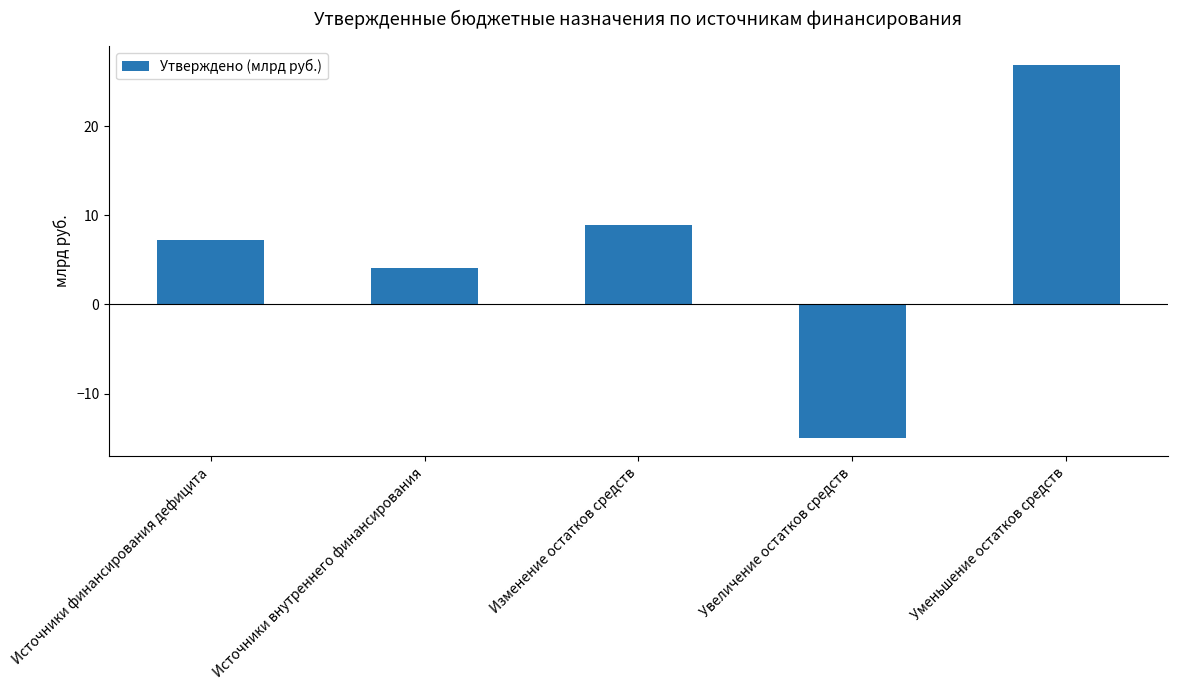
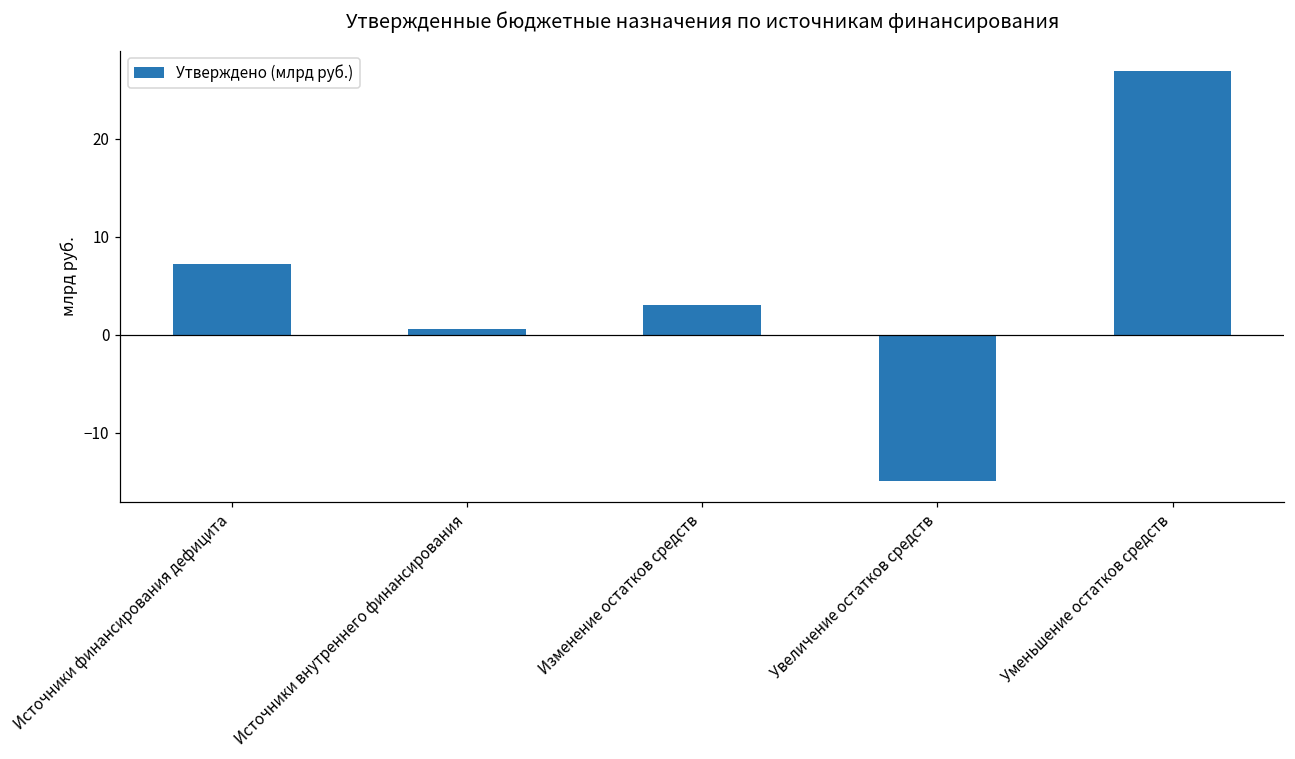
Источники внутреннего финансирования: 4 -> 1
Изменение остатков средств: 9 -> 3
